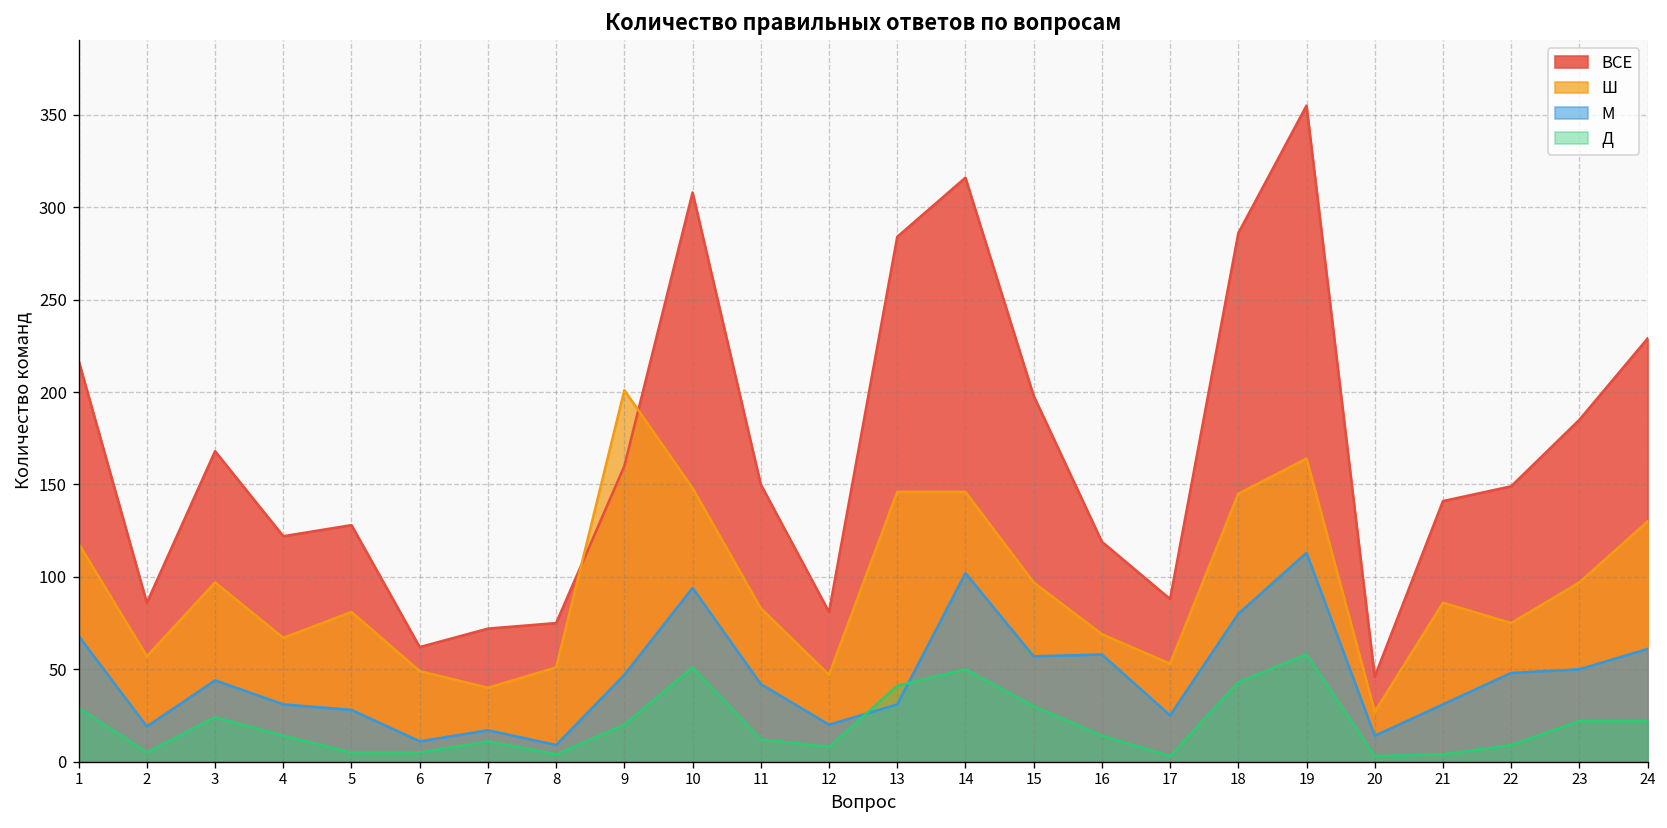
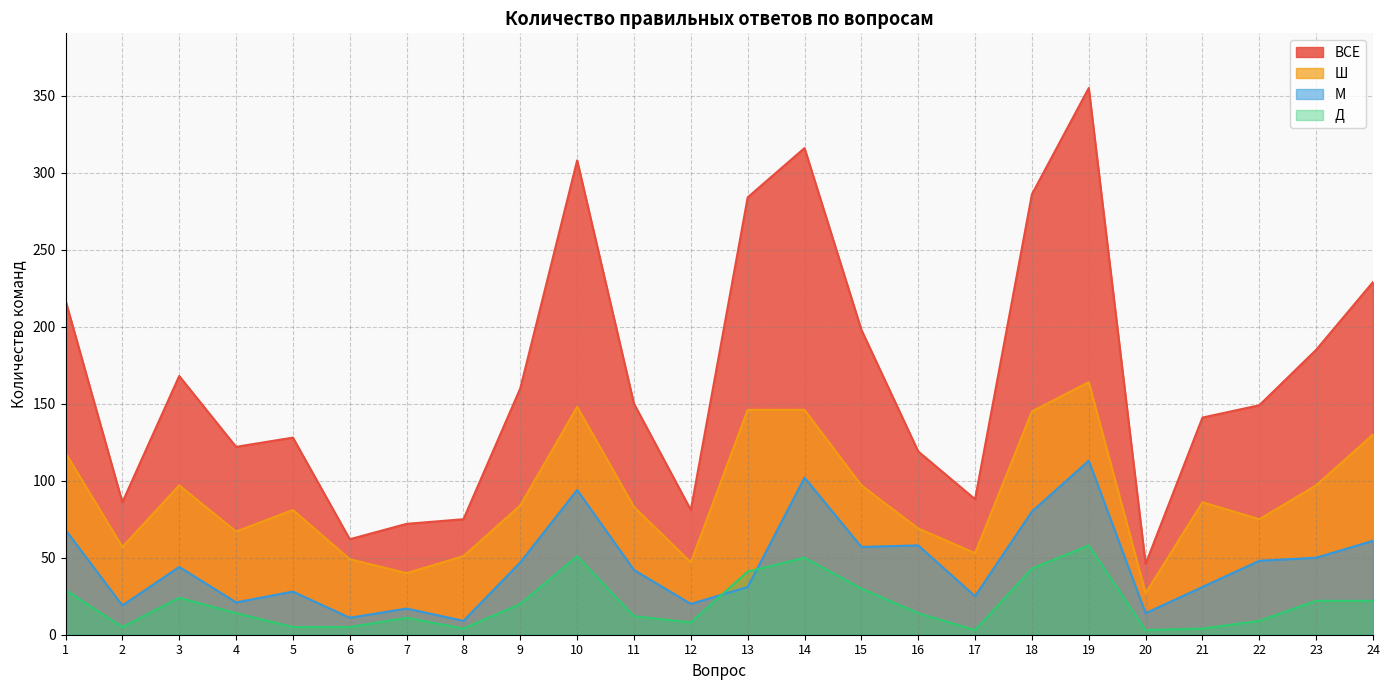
М, 4: 31 -> 21
Ш, 9: 201 -> 84
